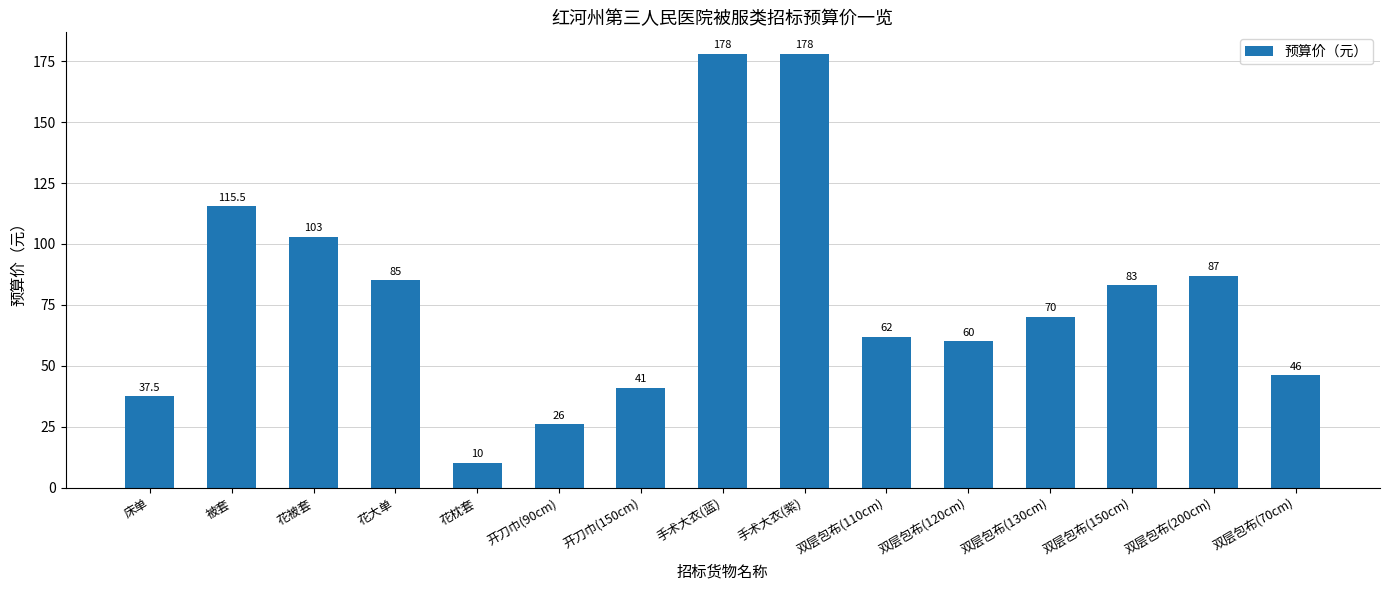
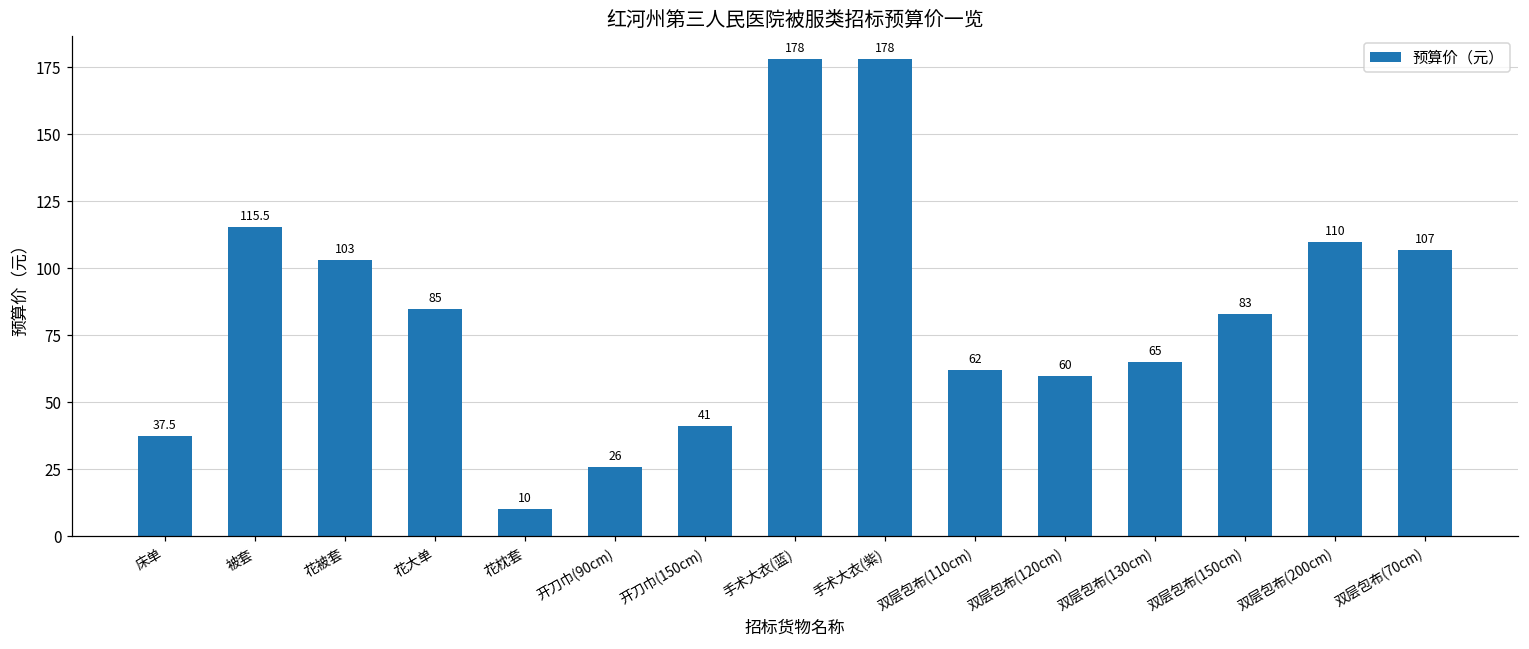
双层包布(130cm): 70 -> 65
双层包布(200cm): 87 -> 110
双层包布(70cm): 46 -> 107
